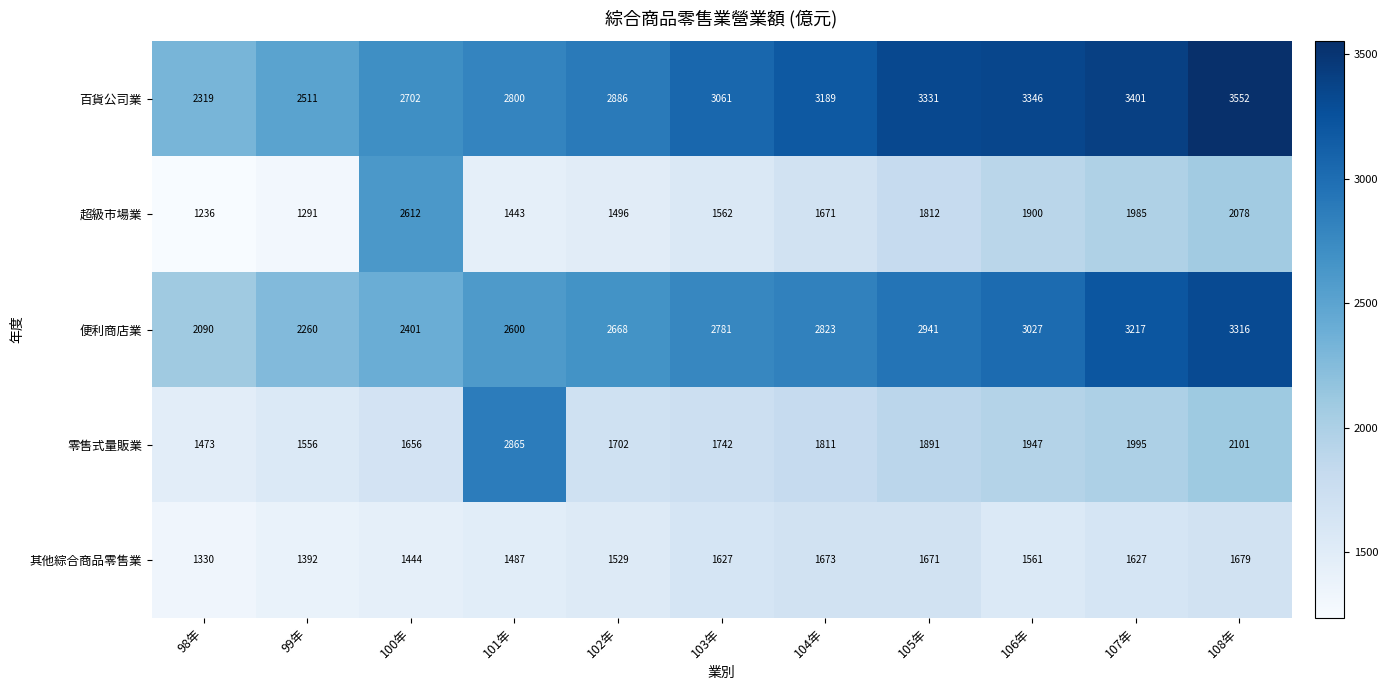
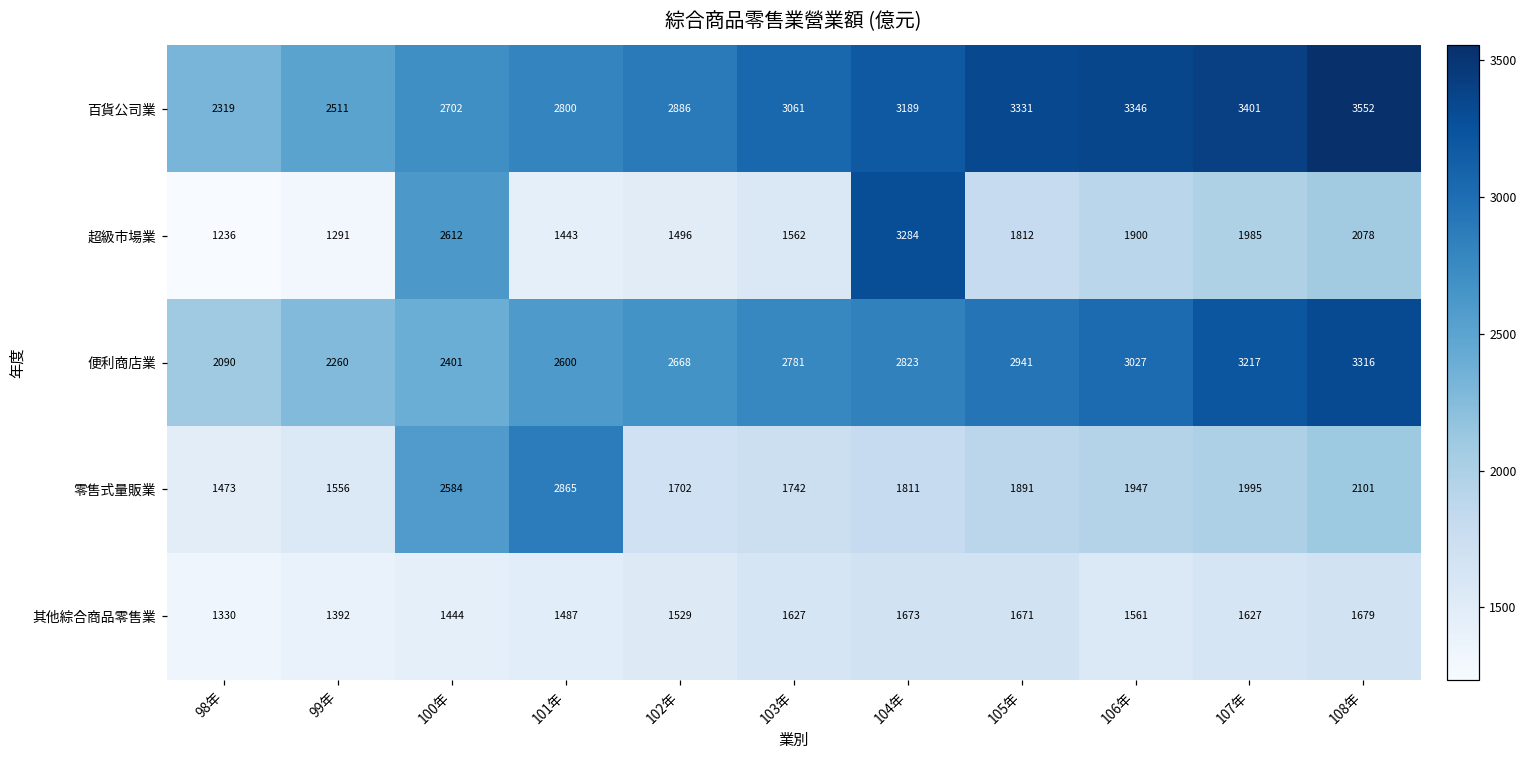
超級市場業, 104年: 1671 -> 3284
零售式量販業, 100年: 1656 -> 2584
